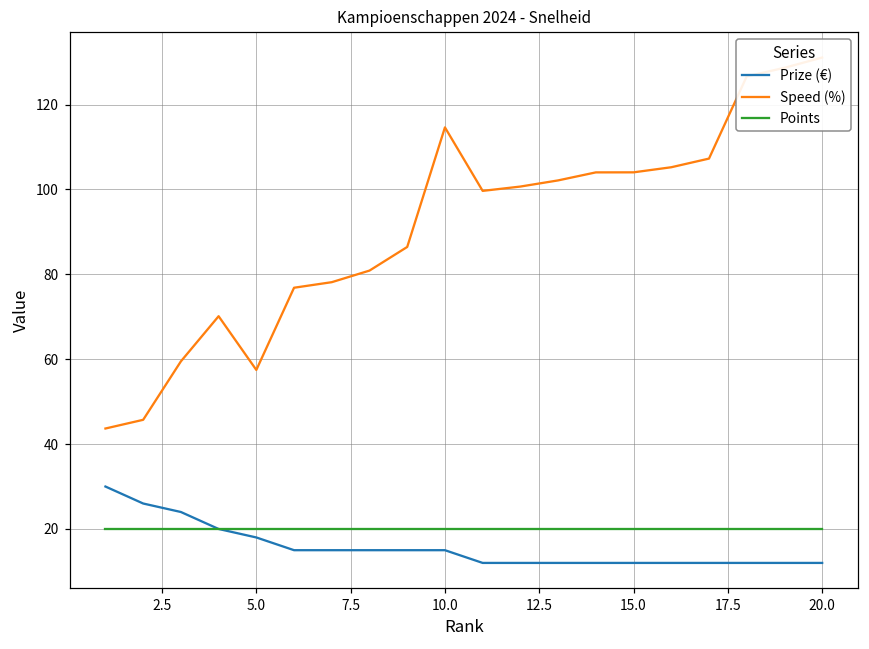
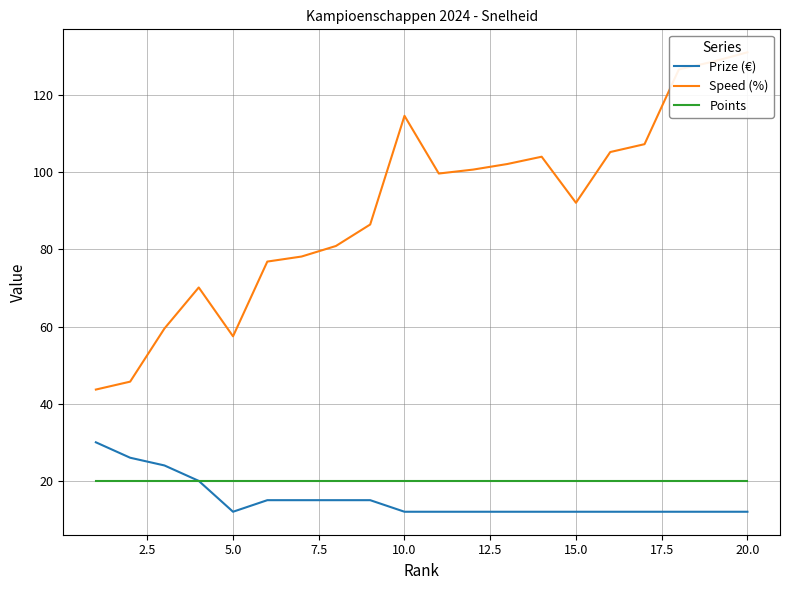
Prize (€), 5.0: 18 -> 12
Prize (€), 10.0: 15 -> 12
Speed (%), 15.0: 104 -> 92
